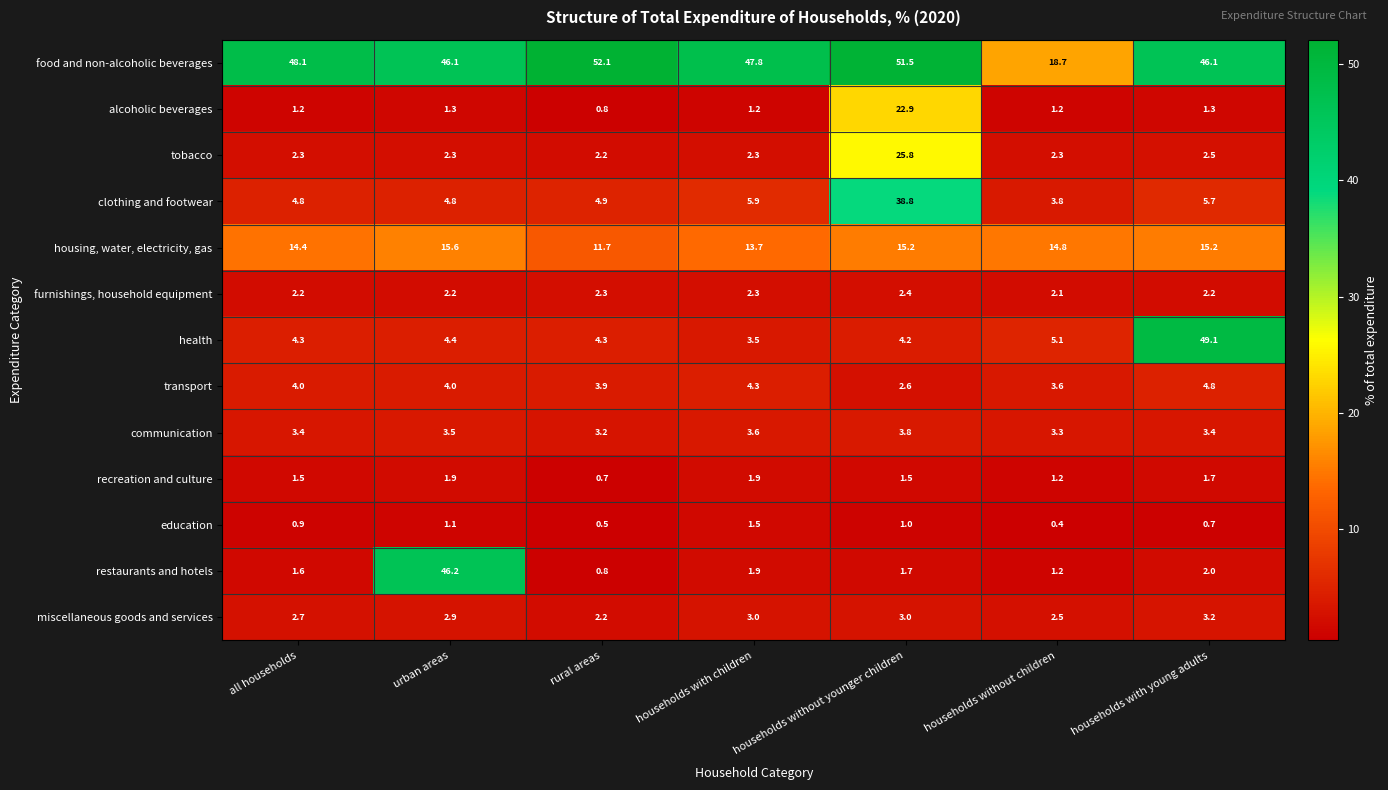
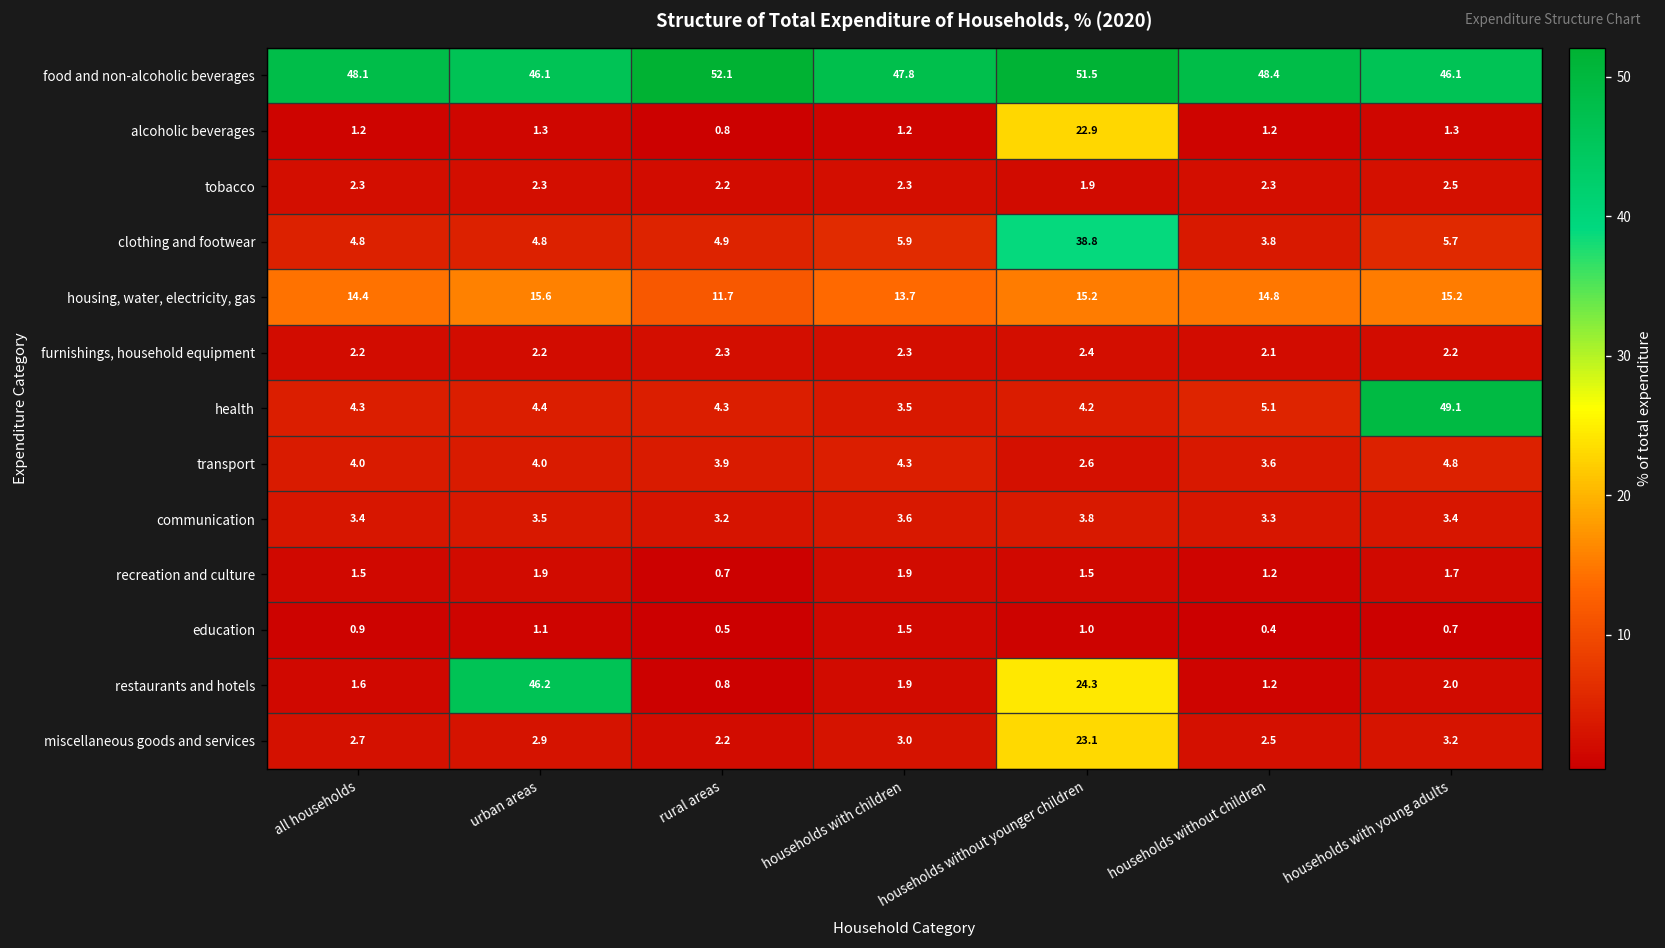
food and non-alcoholic beverages, households without children: 18.7 -> 48.4
tobacco, households without younger children: 25.8 -> 1.9
restaurants and hotels, households without younger children: 1.7 -> 24.3
miscellaneous goods and services, households without younger children: 3.0 -> 23.1
